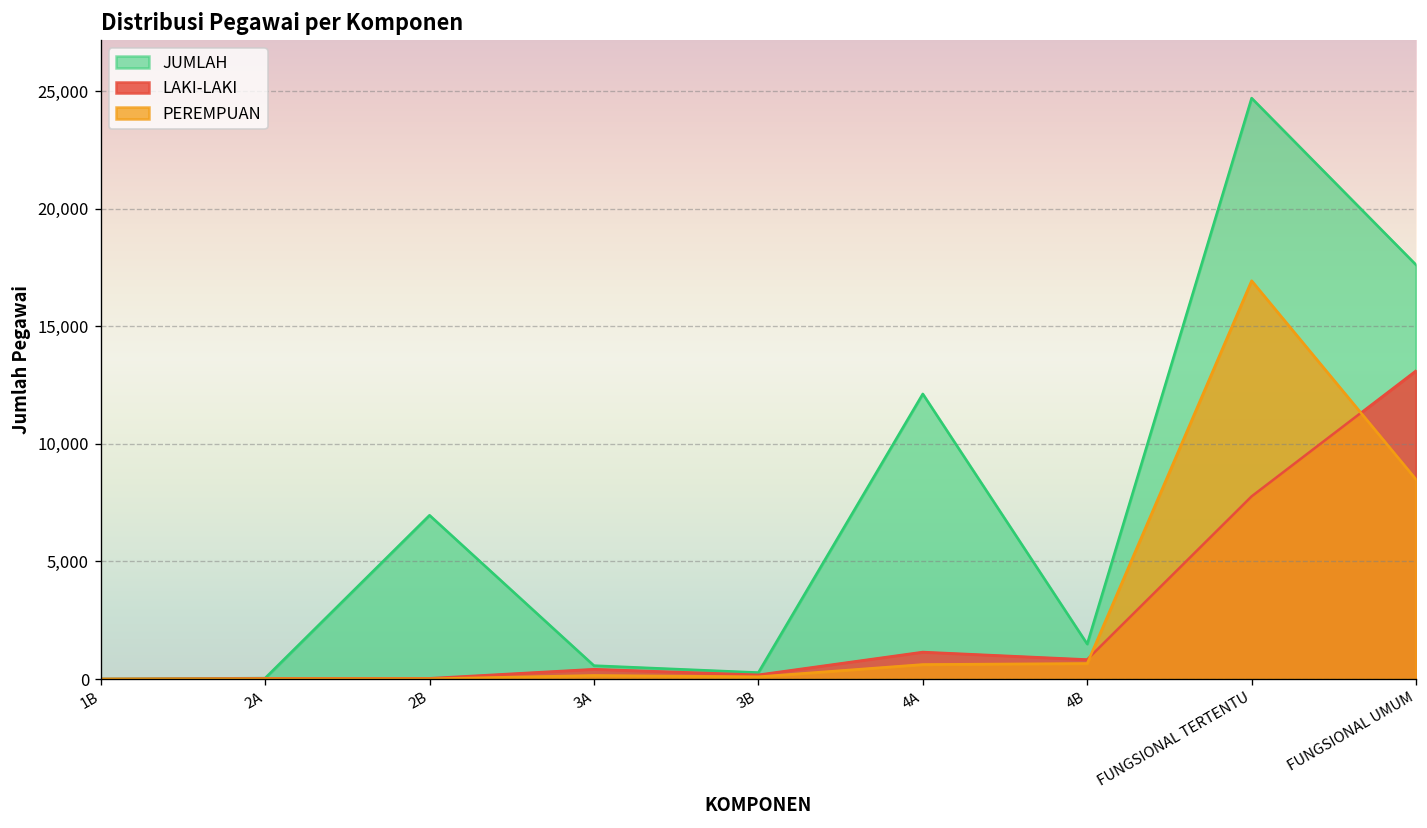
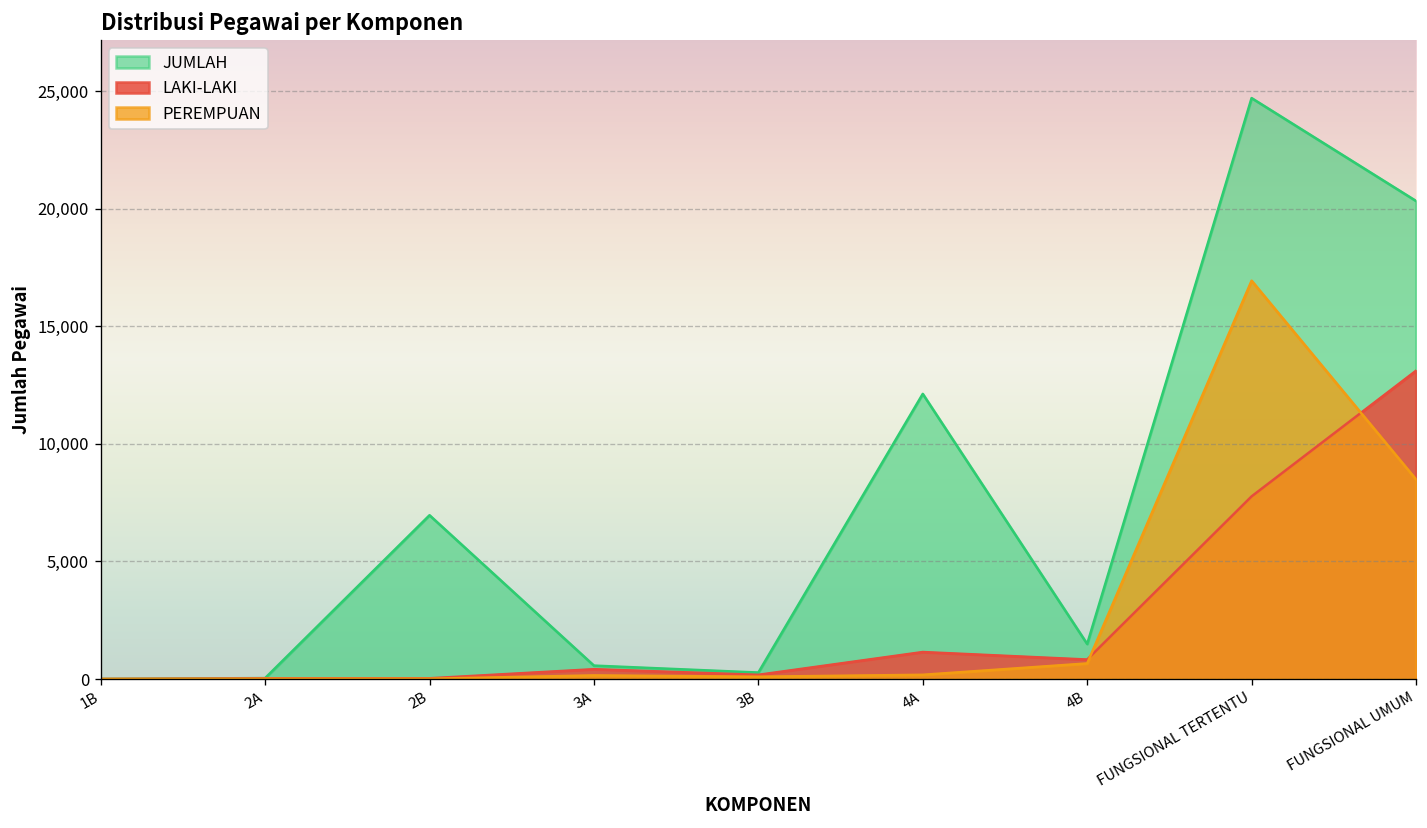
PEREMPUAN, 4A: 600 -> 200
JUMLAH, FUNGSIONAL UMUM: 17,600 -> 20,300
